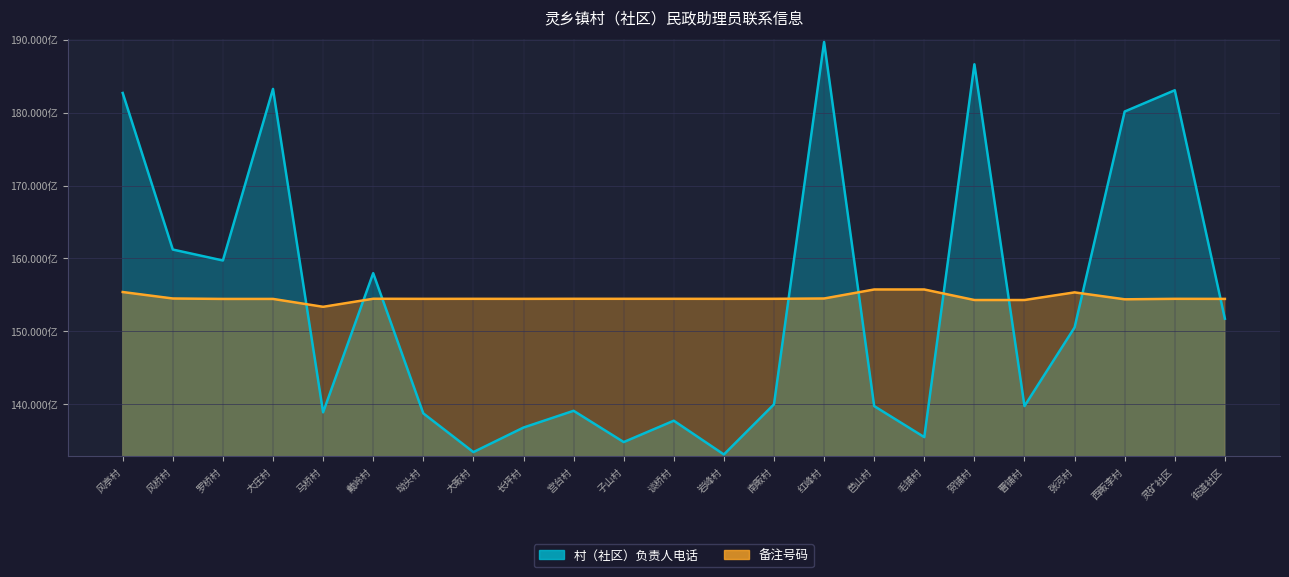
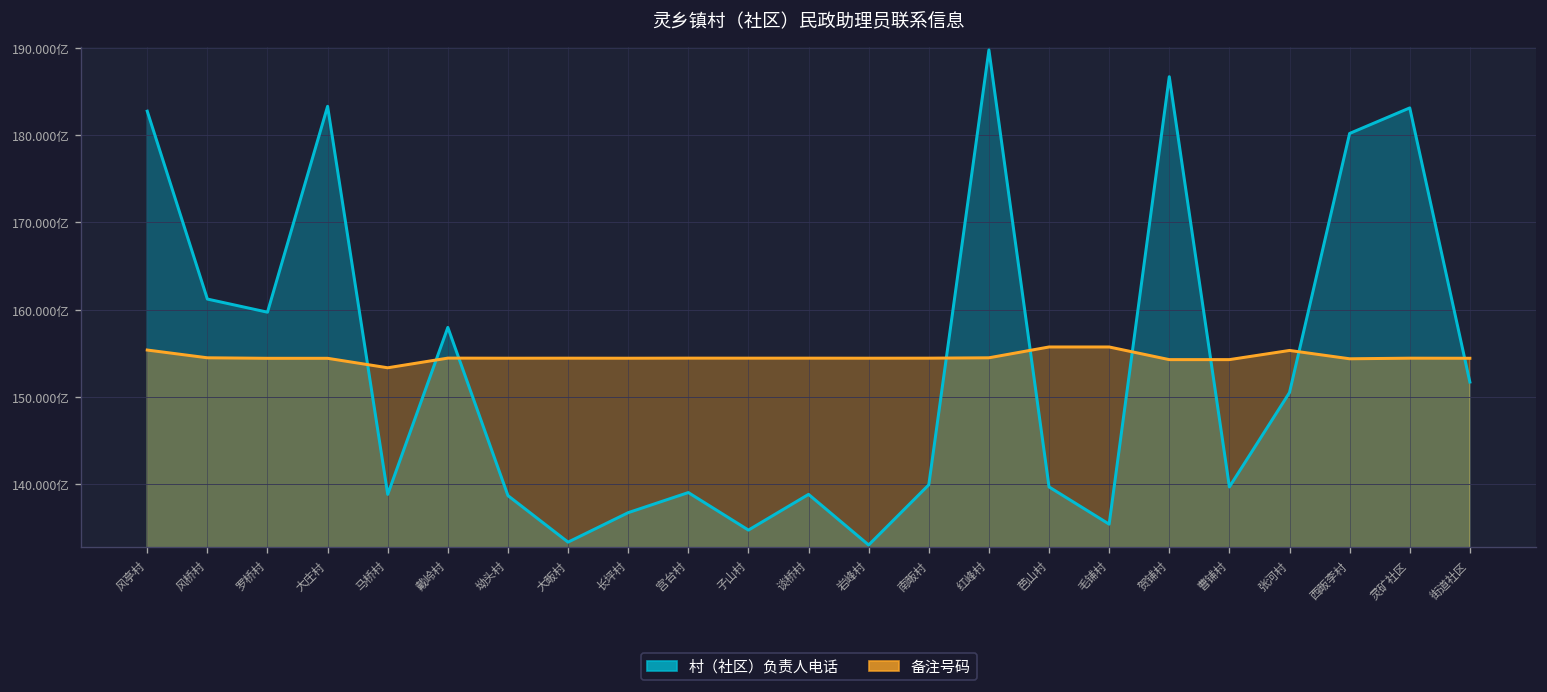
村（社区）负责人电话, 谈桥村: 138亿 -> 139亿
